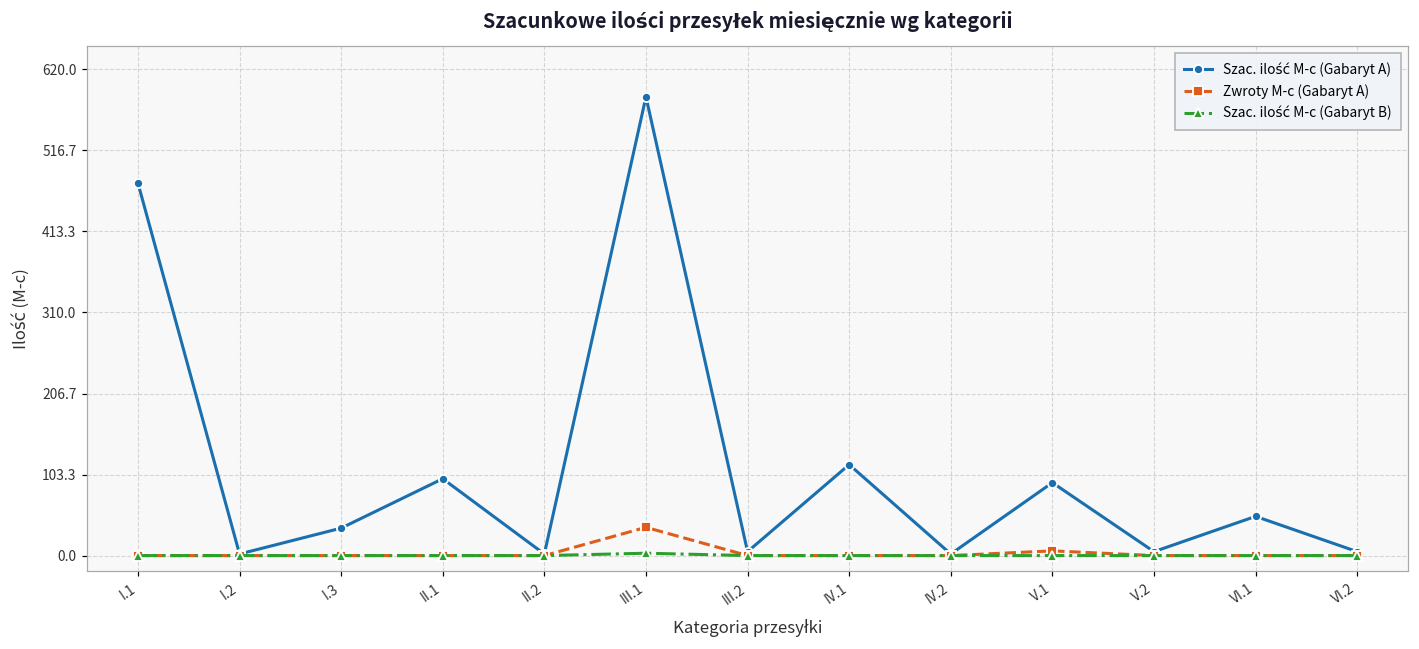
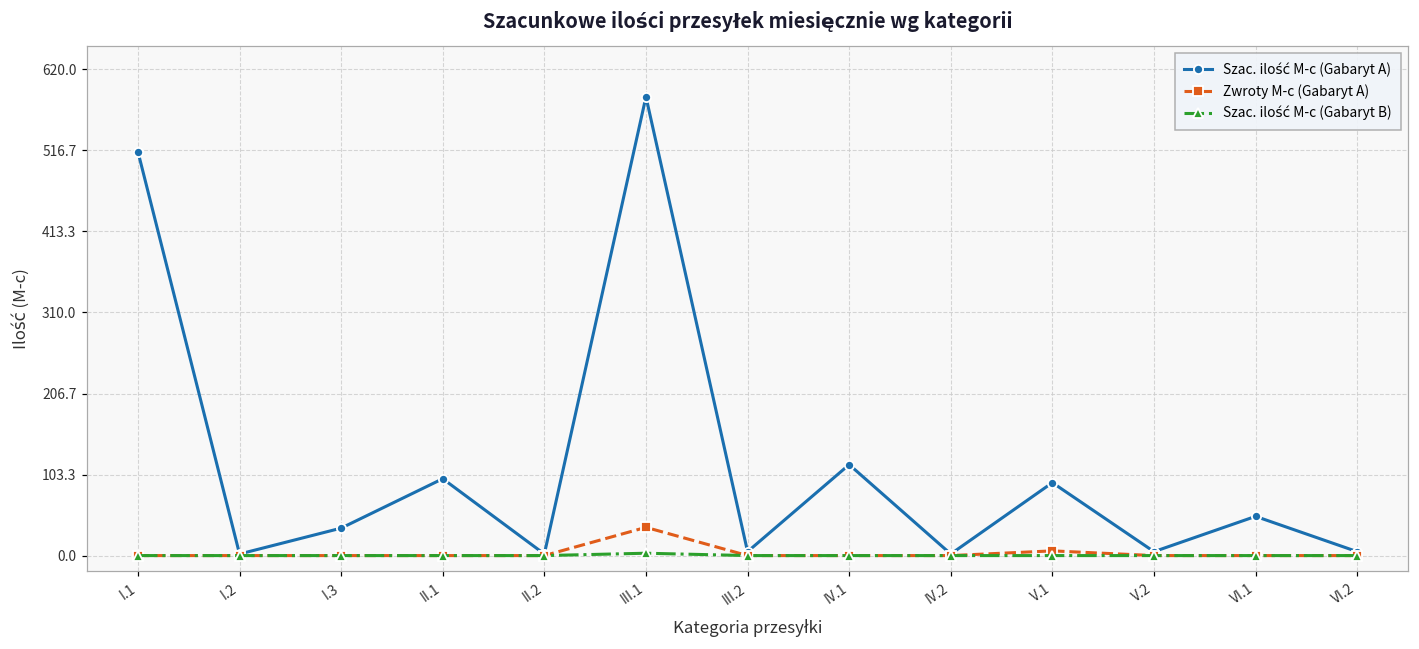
Szac. ilość M-c (Gabaryt A), I.1: 480 -> 520
